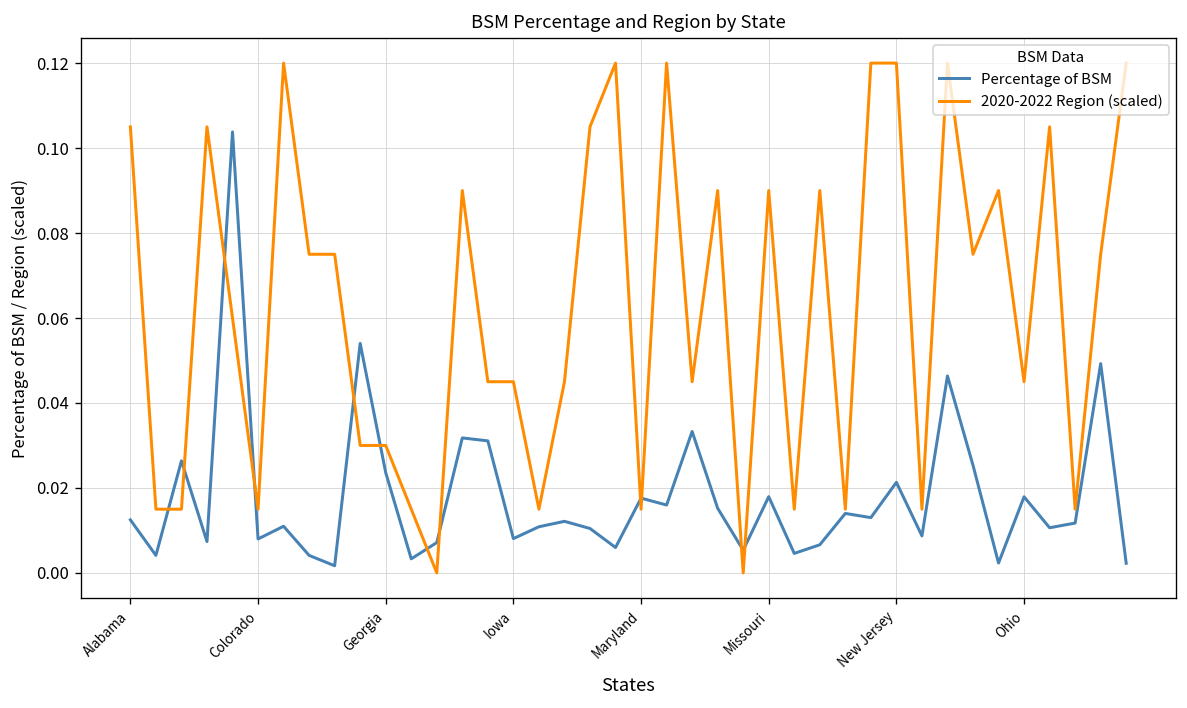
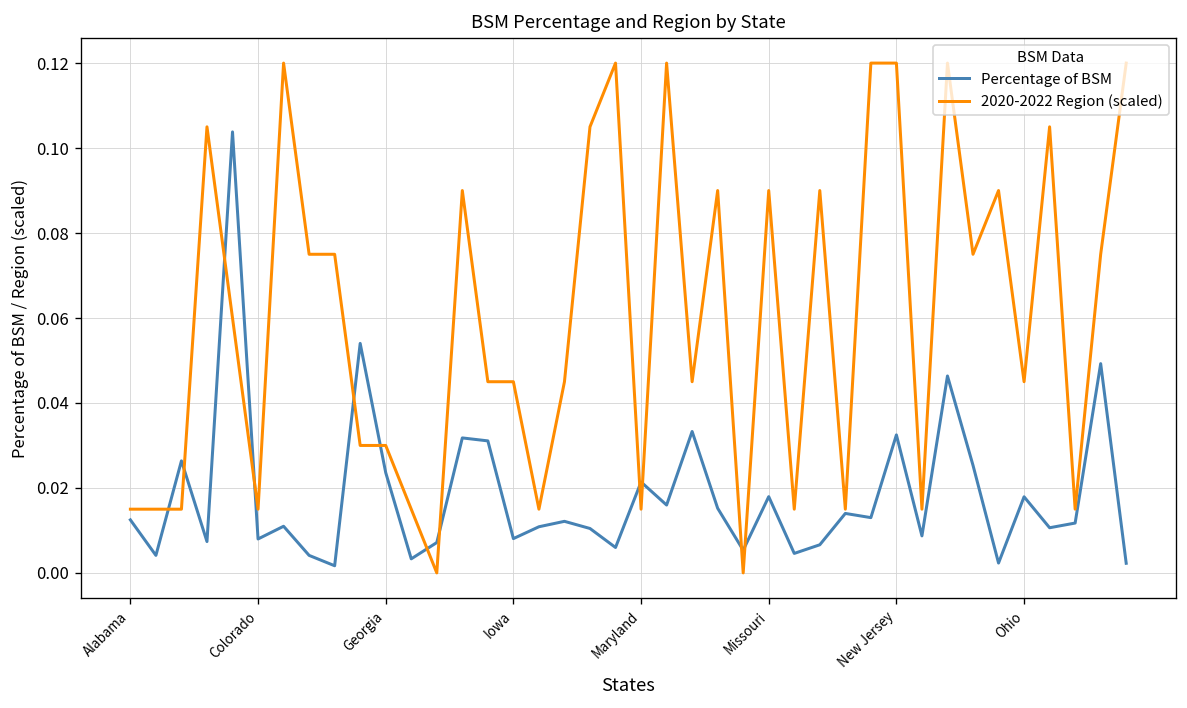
2020-2022 Region (scaled), Alabama: 0.105 -> 0.015
Percentage of BSM, Maryland: 0.018 -> 0.021
Percentage of BSM, New Jersey: 0.021 -> 0.032
